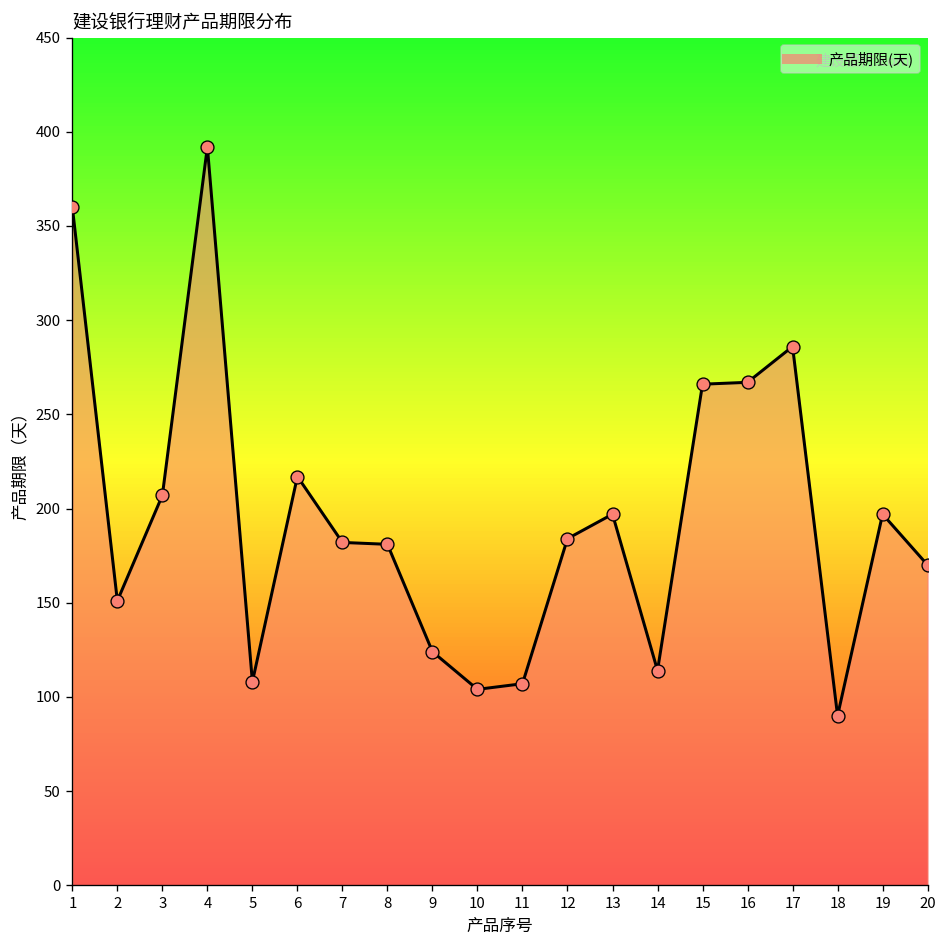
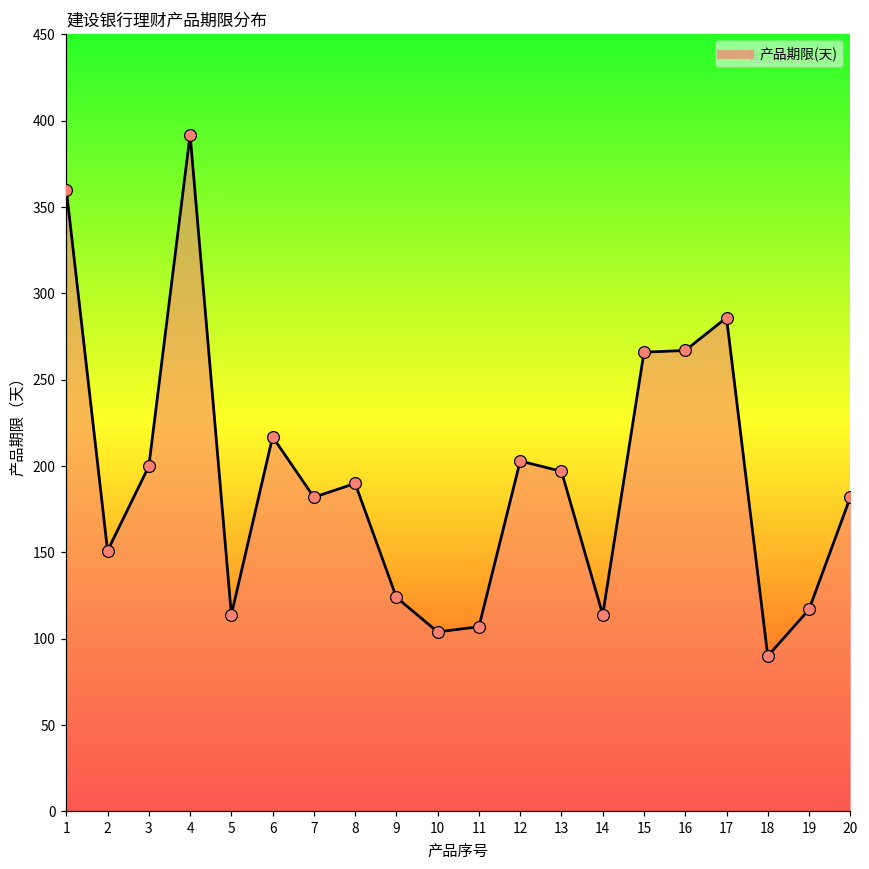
3: 207 -> 200
5: 108 -> 114
8: 181 -> 190
12: 184 -> 203
19: 197 -> 117
20: 170 -> 182
